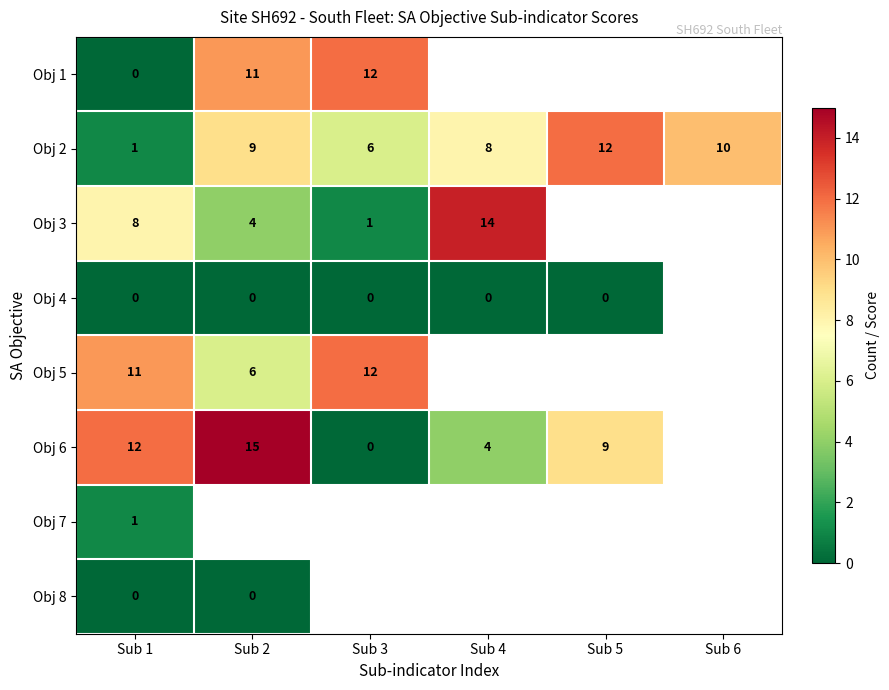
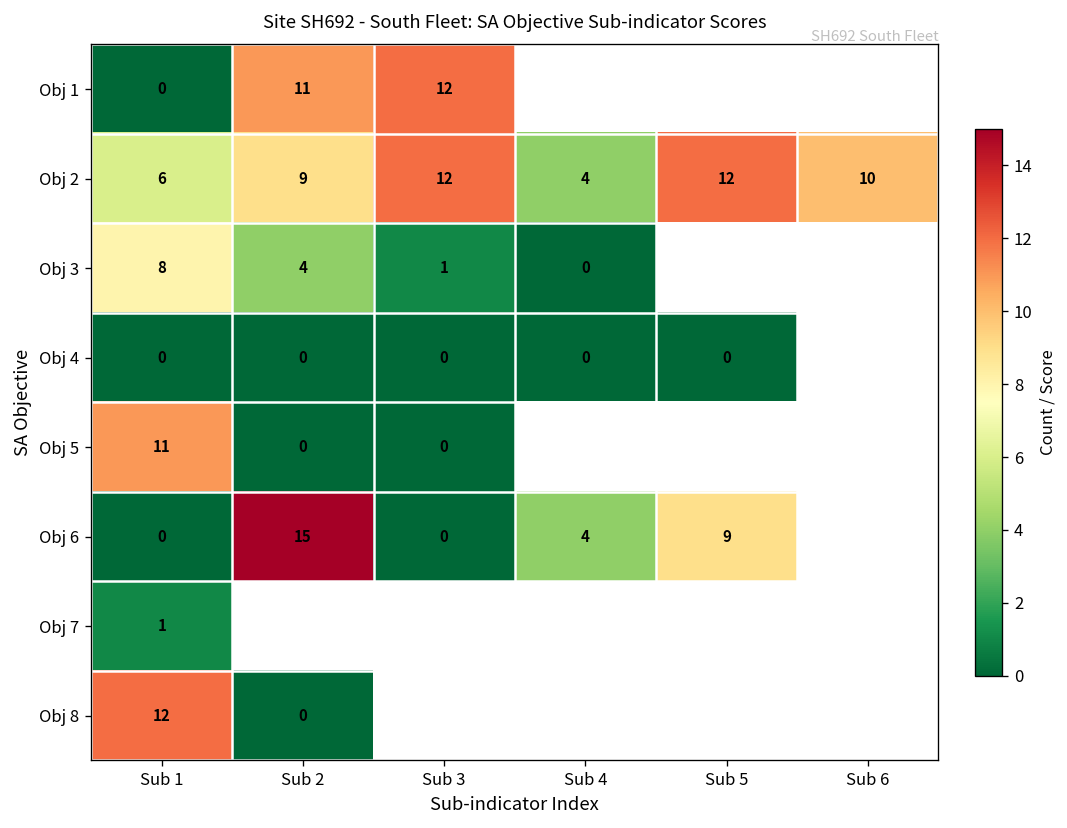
Obj 2, Sub 1: 1 -> 6
Obj 2, Sub 3: 6 -> 12
Obj 2, Sub 4: 8 -> 4
Obj 3, Sub 4: 14 -> 0
Obj 5, Sub 2: 6 -> 0
Obj 5, Sub 3: 12 -> 0
Obj 6, Sub 1: 12 -> 0
Obj 8, Sub 1: 0 -> 12
